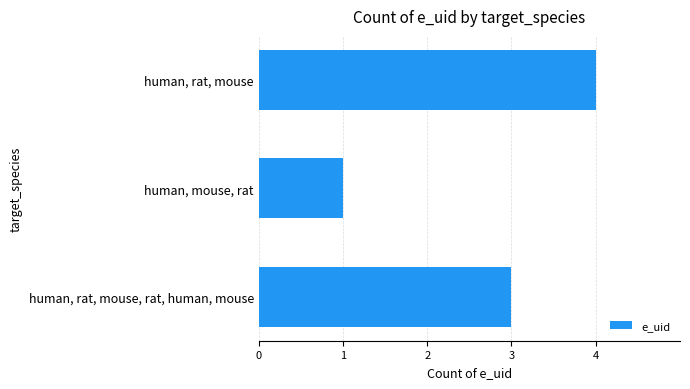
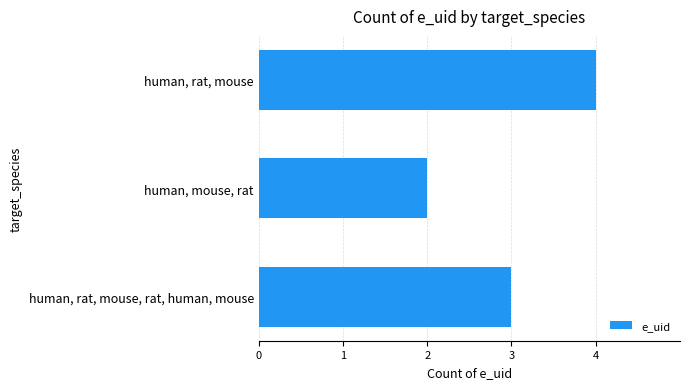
human, mouse, rat: 1 -> 2
